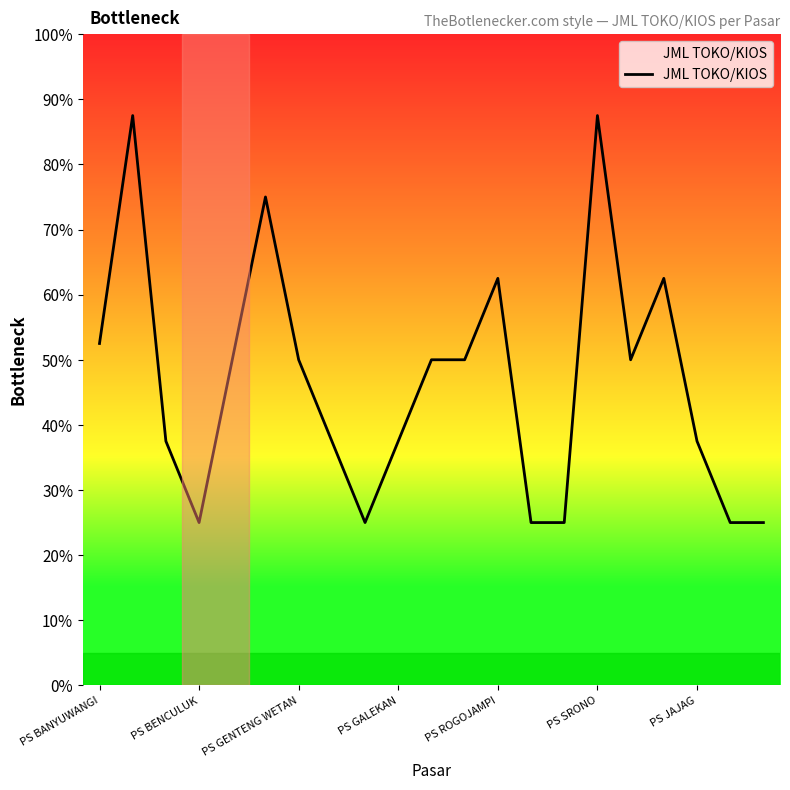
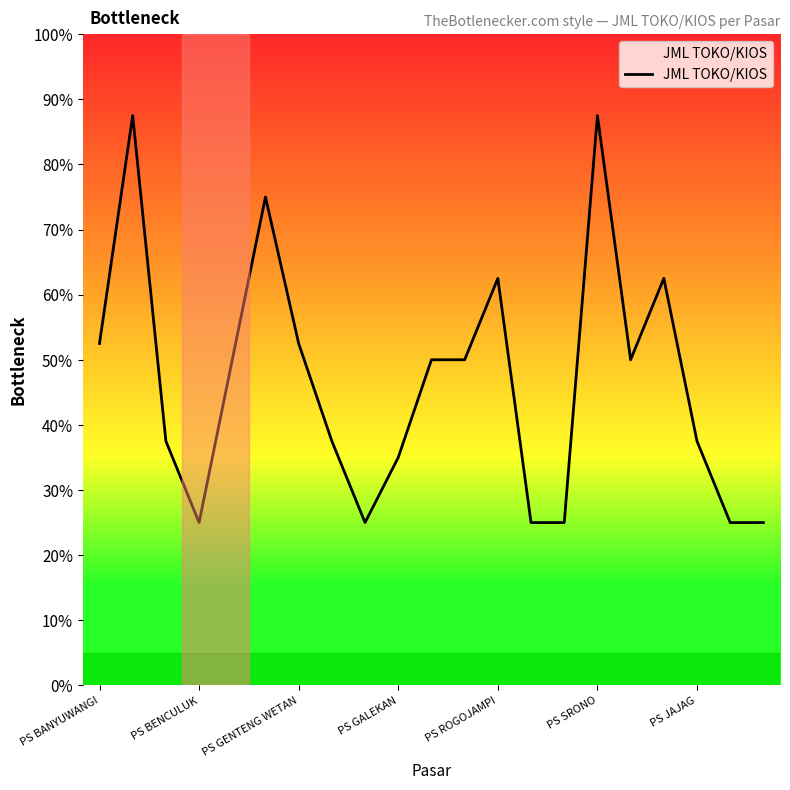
PS GENTENG WETAN: 50% -> 53%
PS GALEKAN: 38% -> 35%
